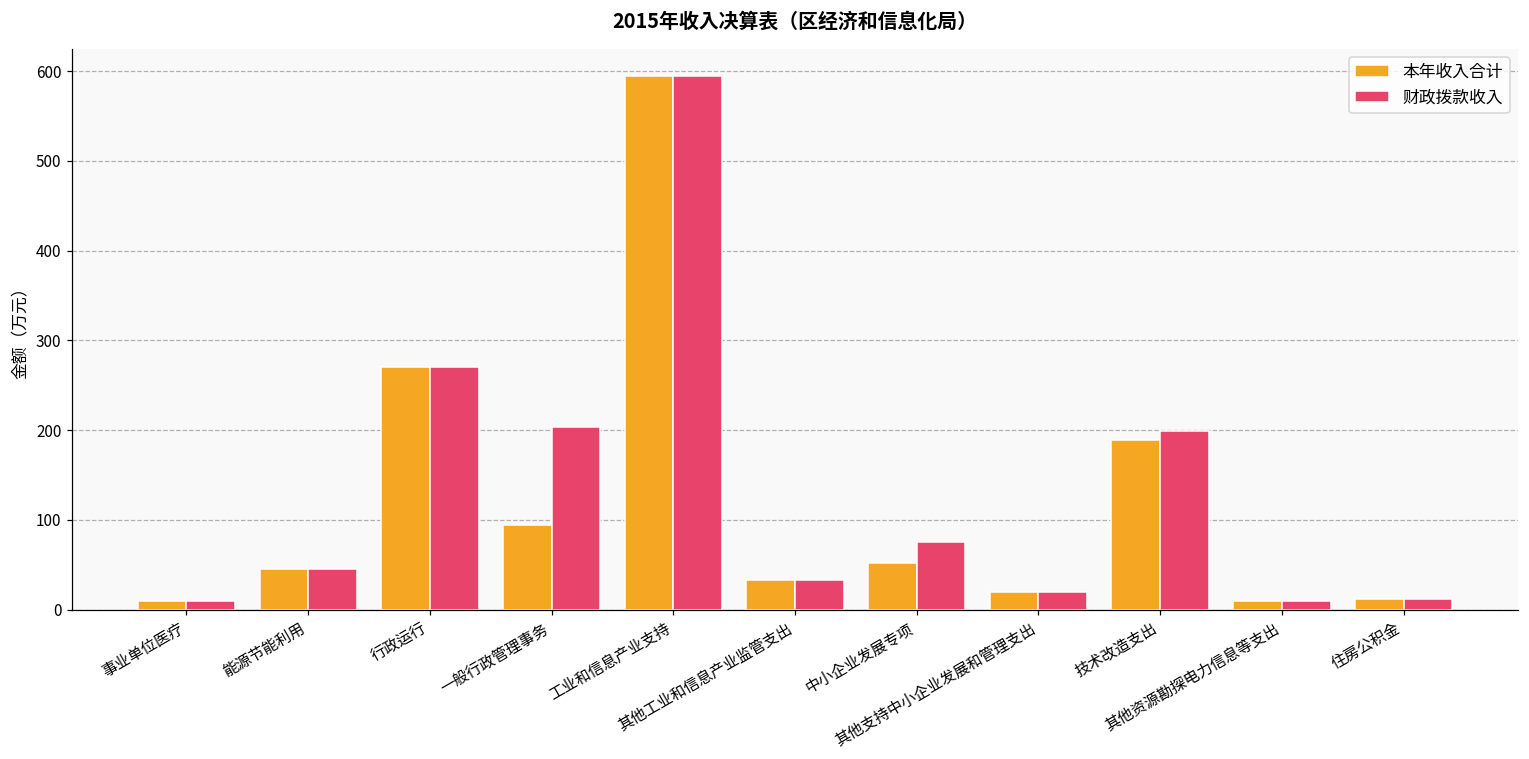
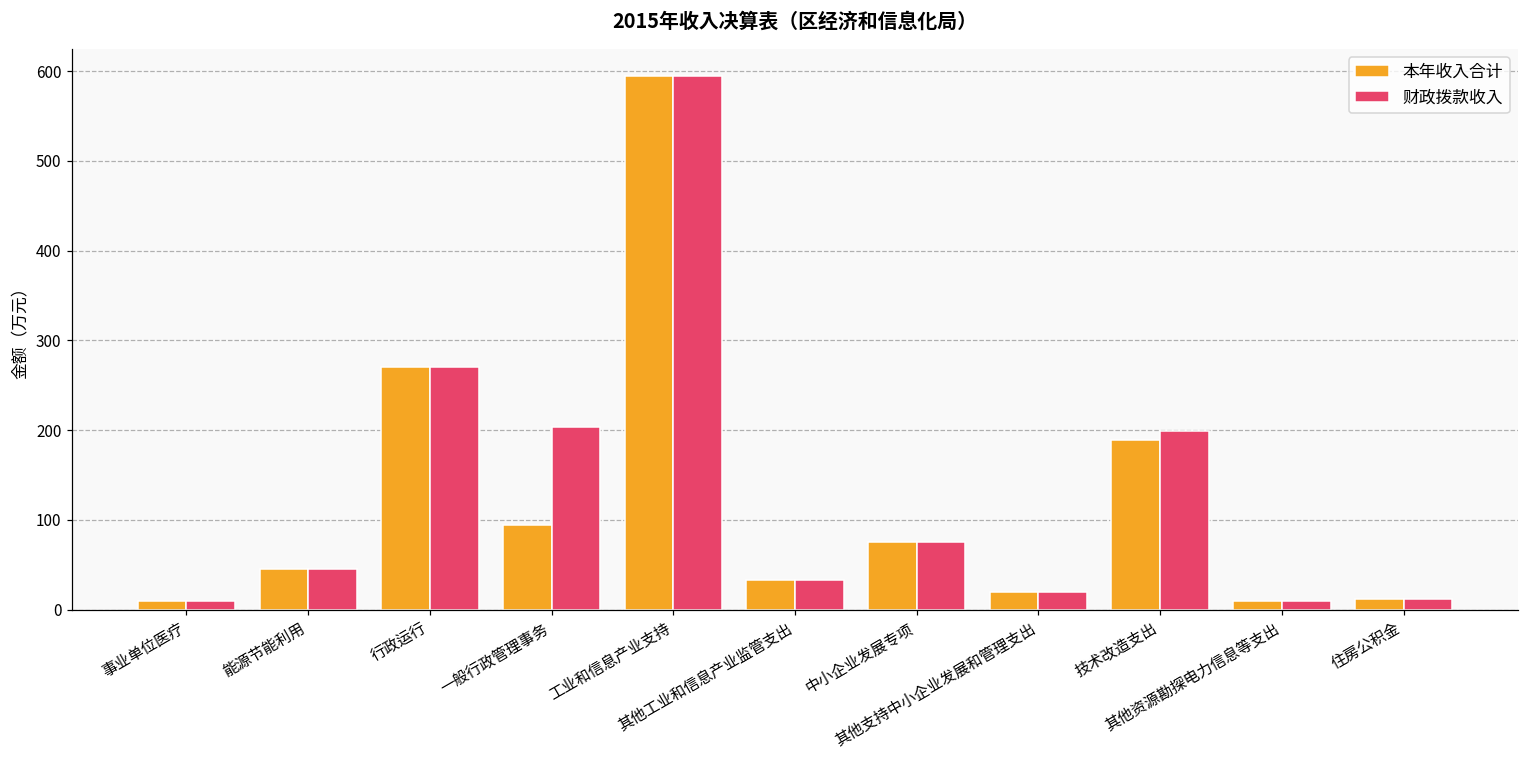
本年收入合计, 中小企业发展专项: 50 -> 80
